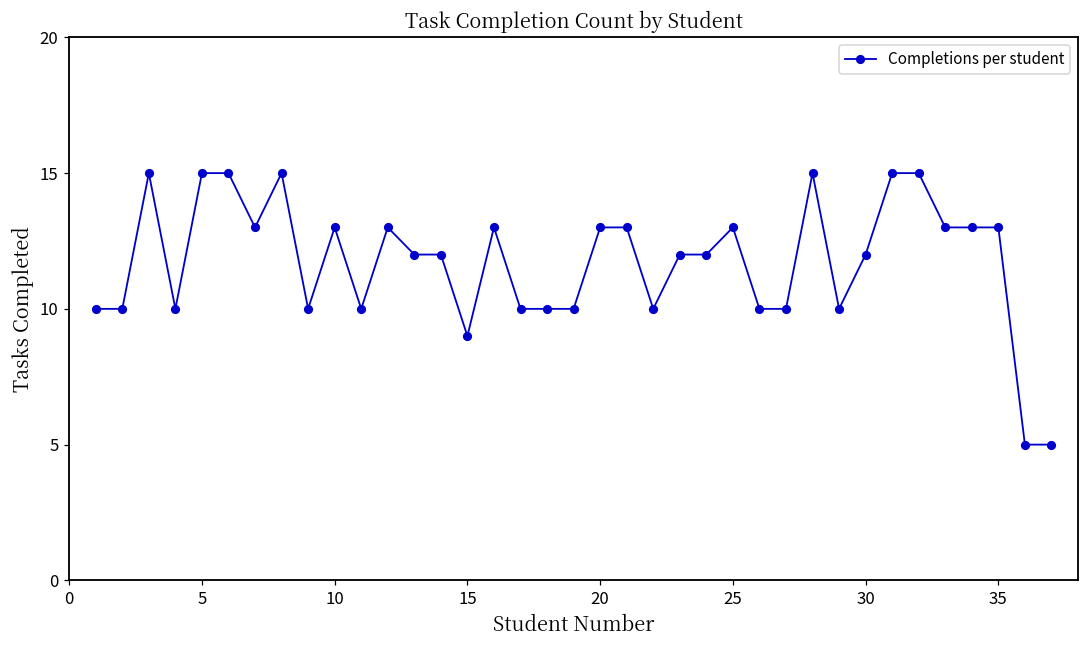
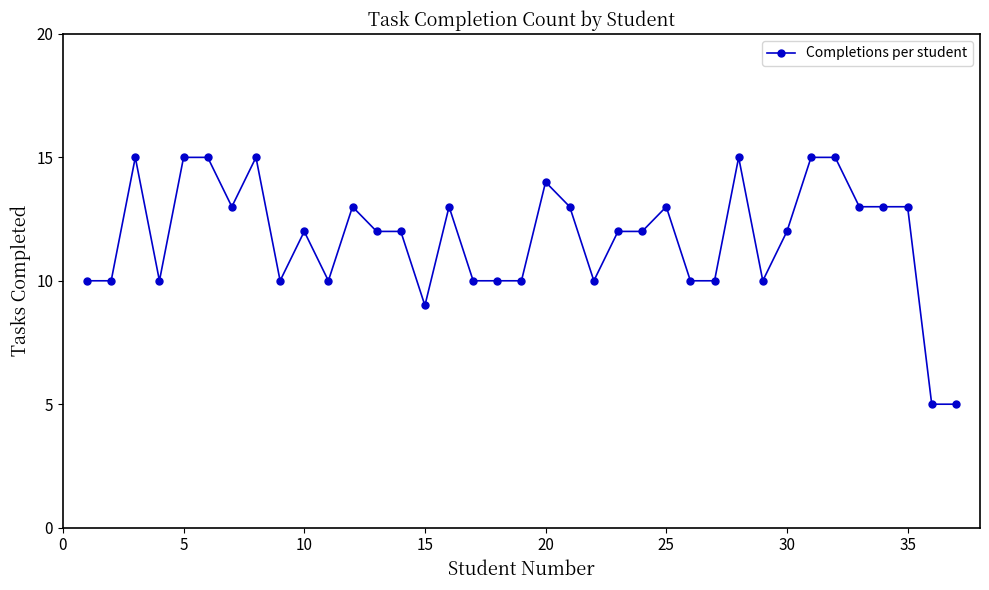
10: 13 -> 12
20: 13 -> 14
